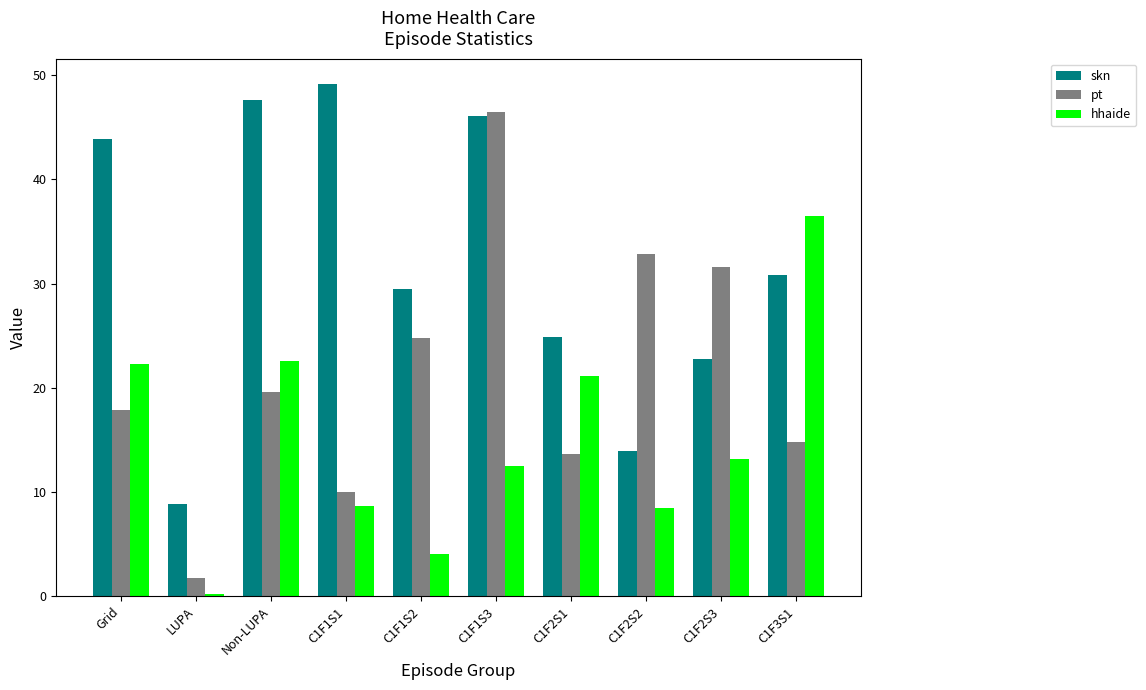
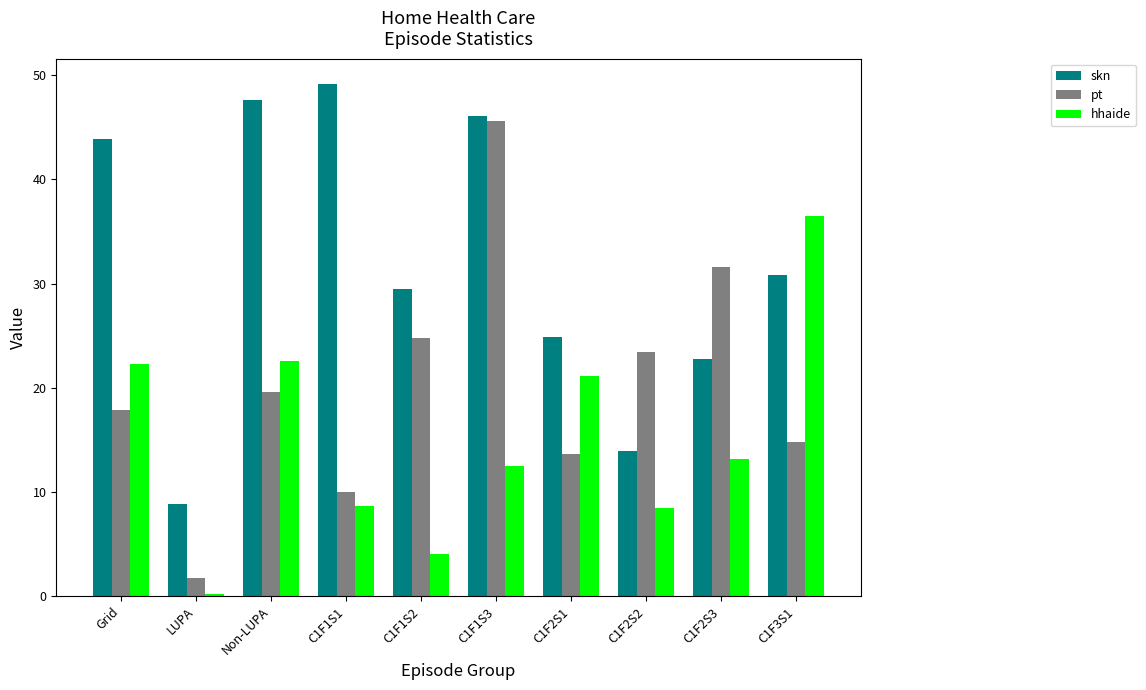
pt, C1F1S3: 46.4 -> 45.6
pt, C1F2S2: 32.8 -> 23.4
